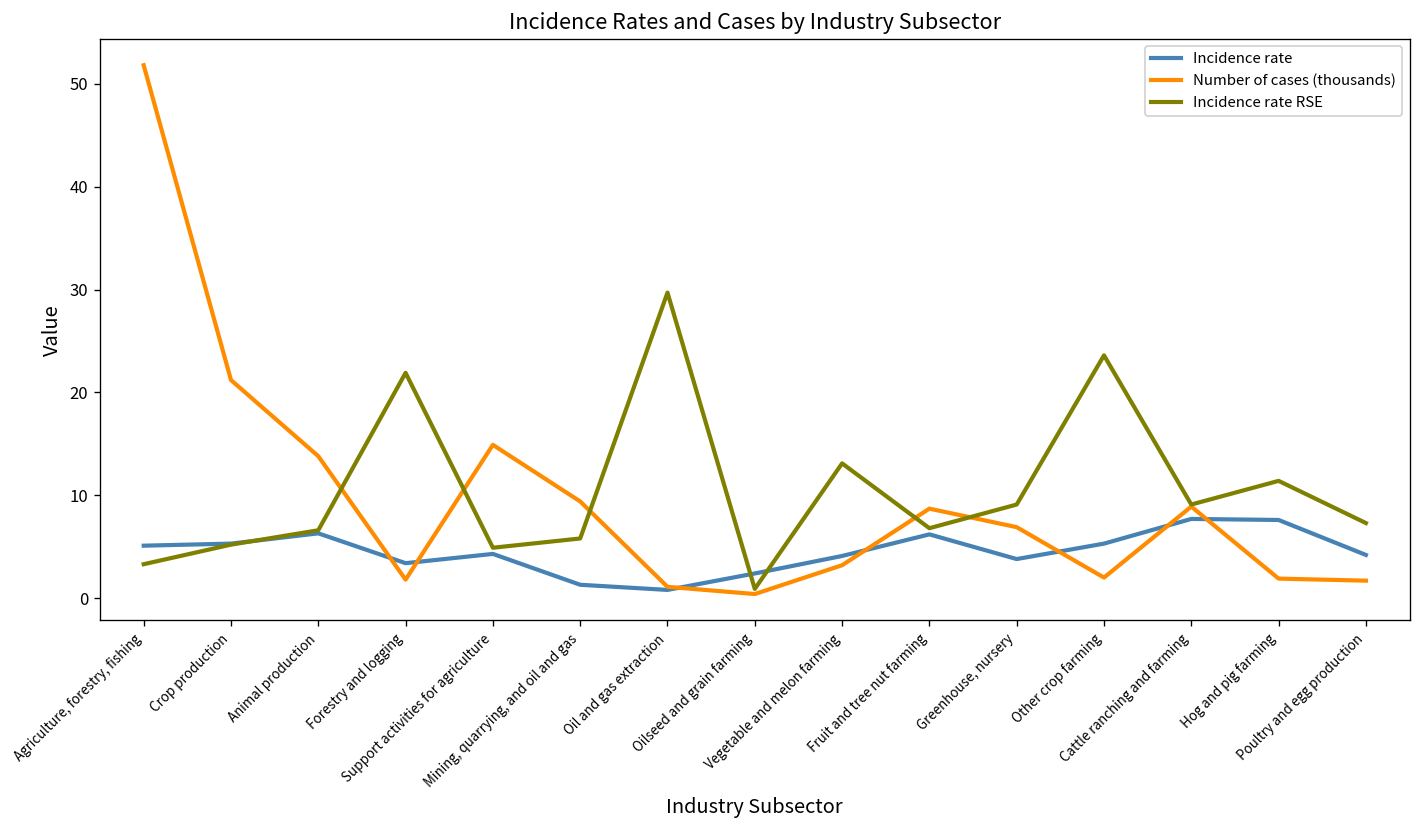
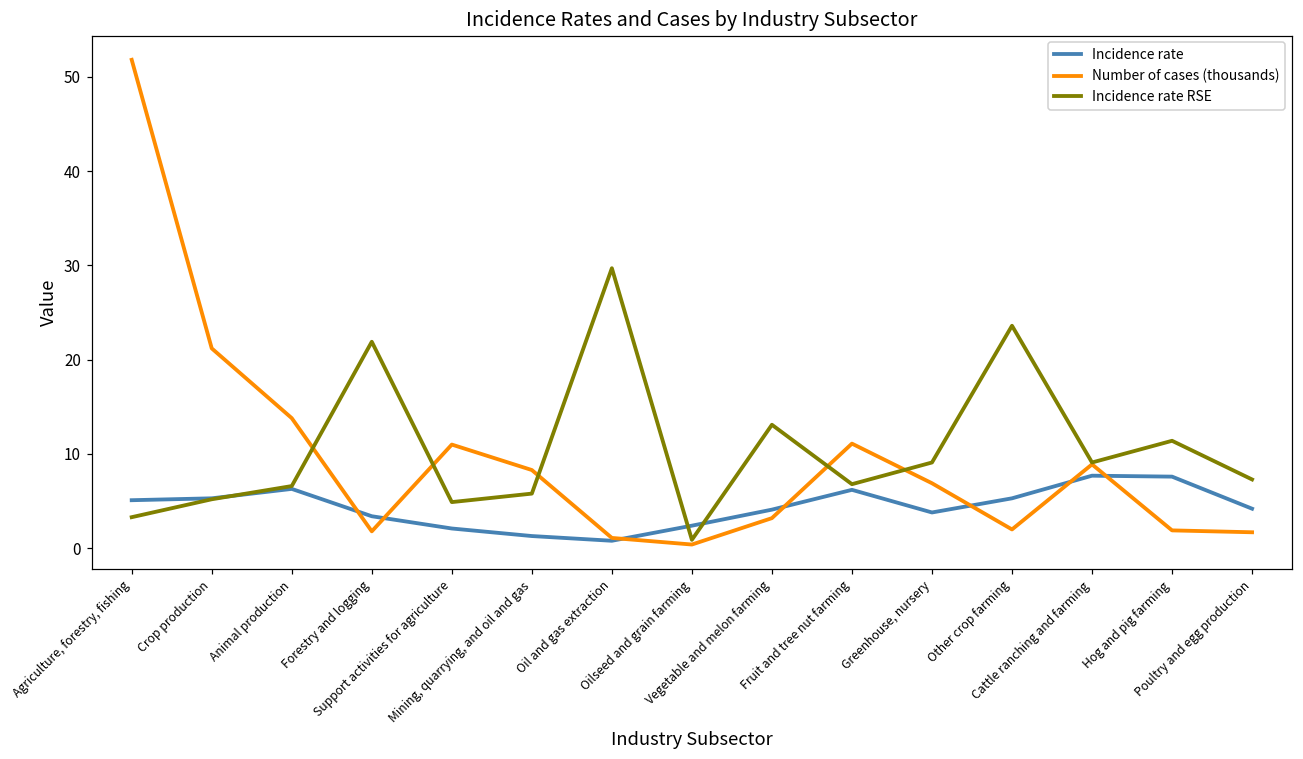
Incidence rate, Support activities for agriculture: 4 -> 2
Number of cases (thousands), Support activities for agriculture: 15 -> 11
Number of cases (thousands), Mining, quarrying, and oil and gas: 9 -> 8
Number of cases (thousands), Fruit and tree nut farming: 9 -> 11
